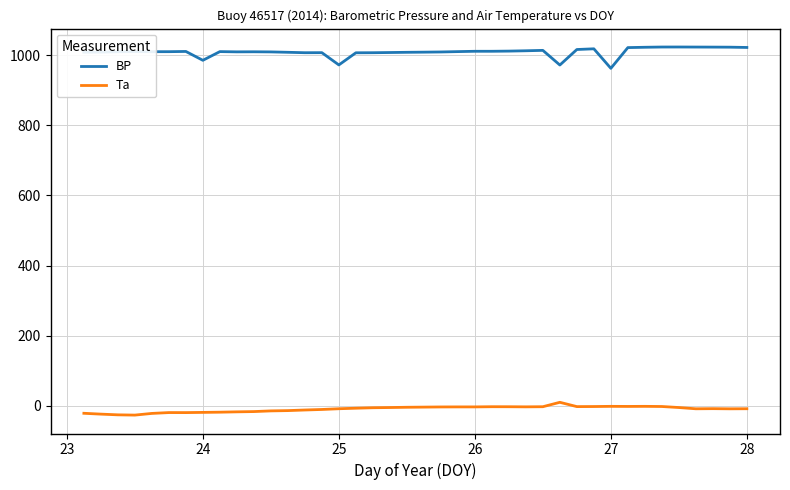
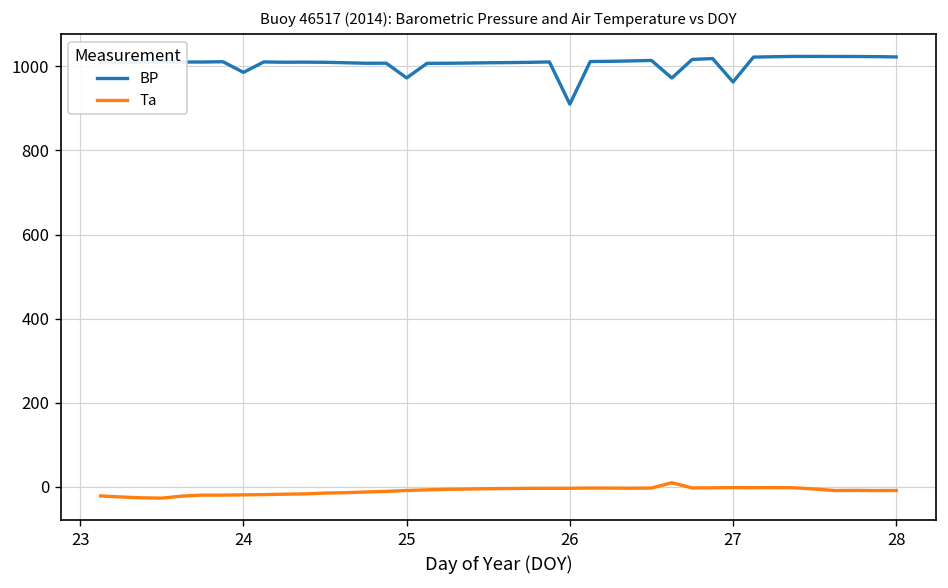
BP, 26: 1010 -> 910
